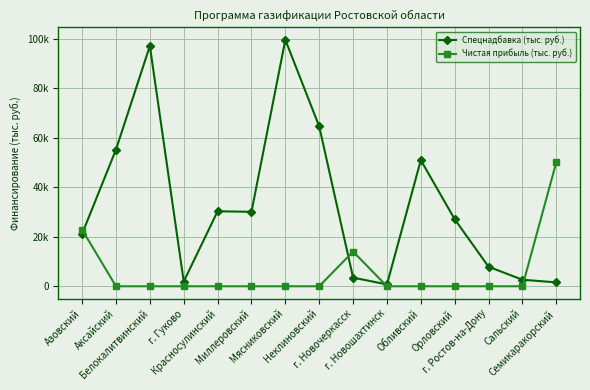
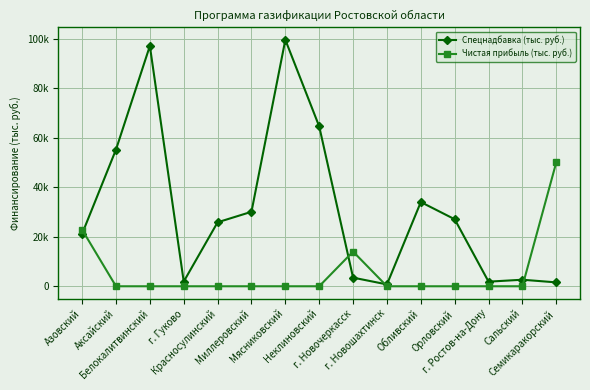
Спецнадбавка (тыс. руб.), Красносулинский: 30000 -> 26000
Спецнадбавка (тыс. руб.), Обливский: 51000 -> 34000
Спецнадбавка (тыс. руб.), г. Ростов-на-Дону: 8000 -> 2000
